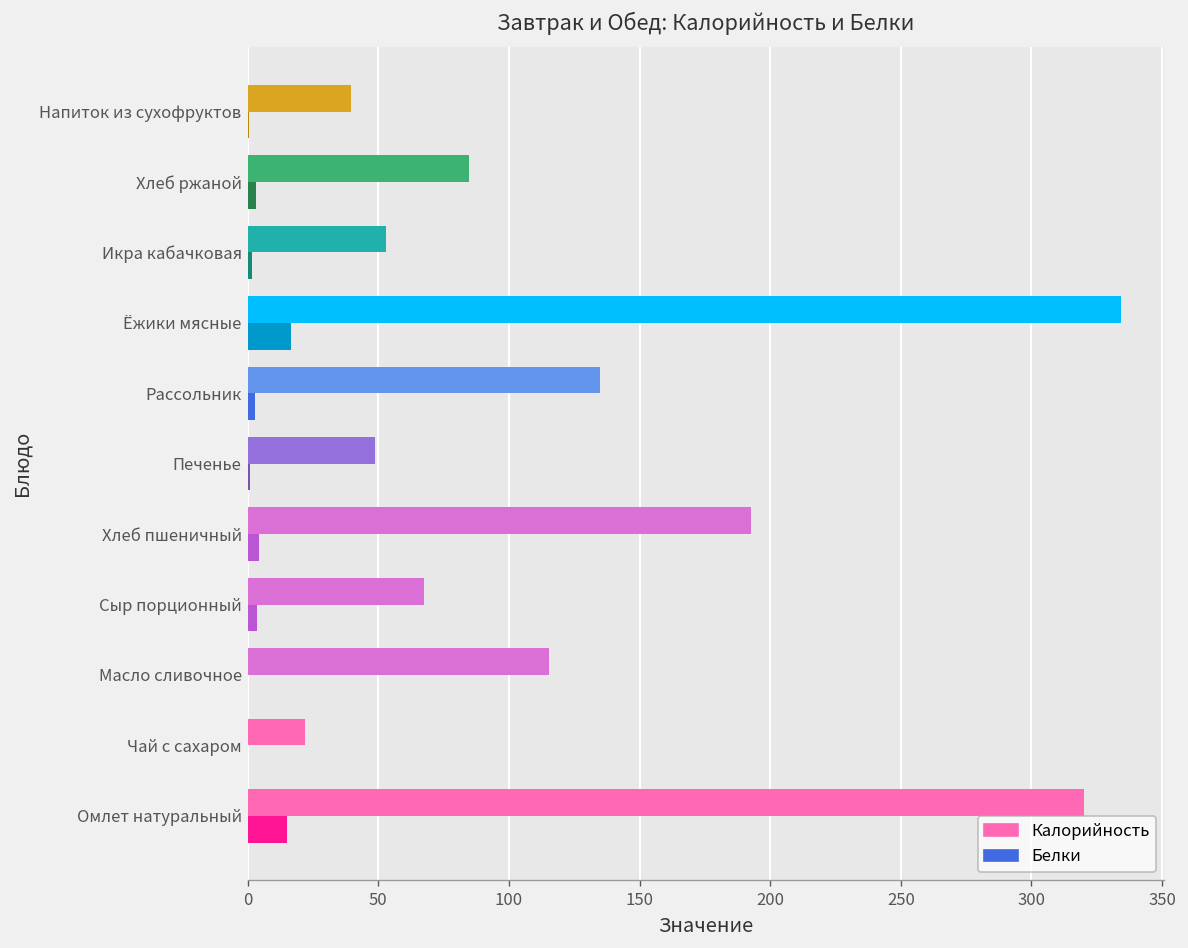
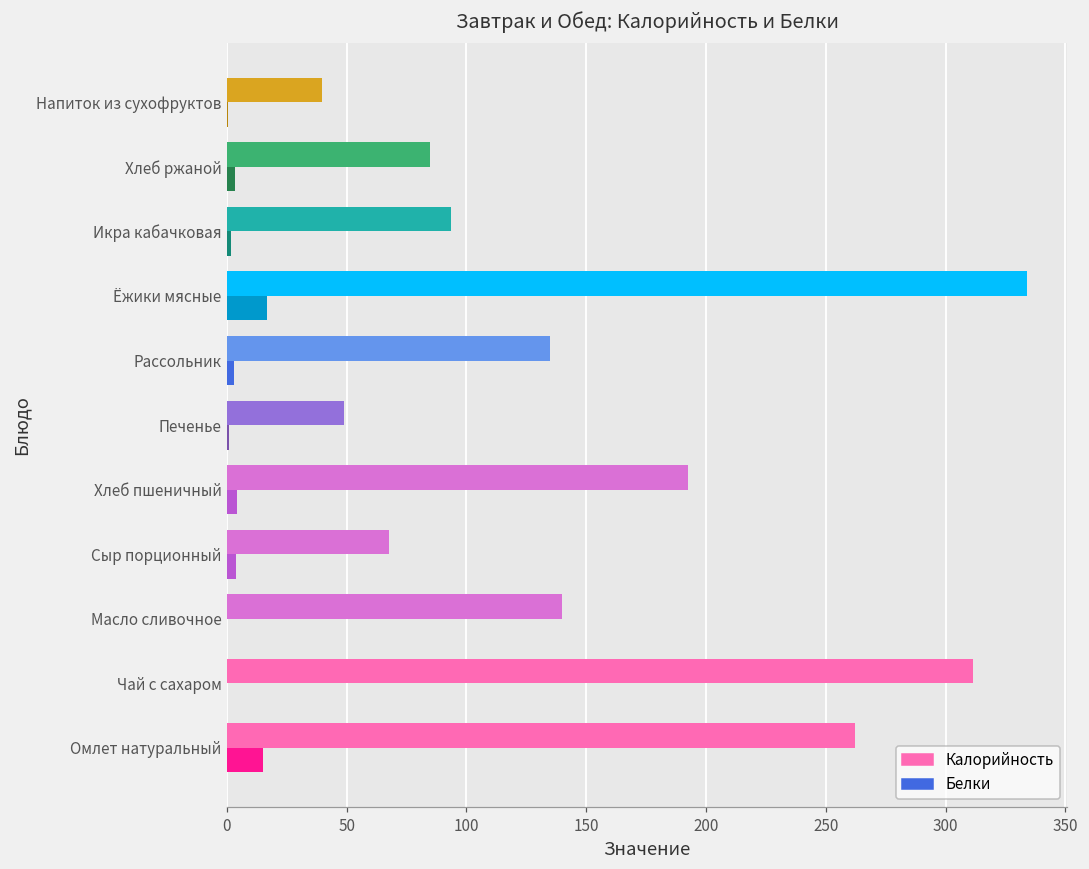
Калорийность, Икра кабачковая: 53 -> 93
Калорийность, Масло сливочное: 116 -> 140
Калорийность, Чай с сахаром: 22 -> 312
Калорийность, Омлет натуральный: 320 -> 262
